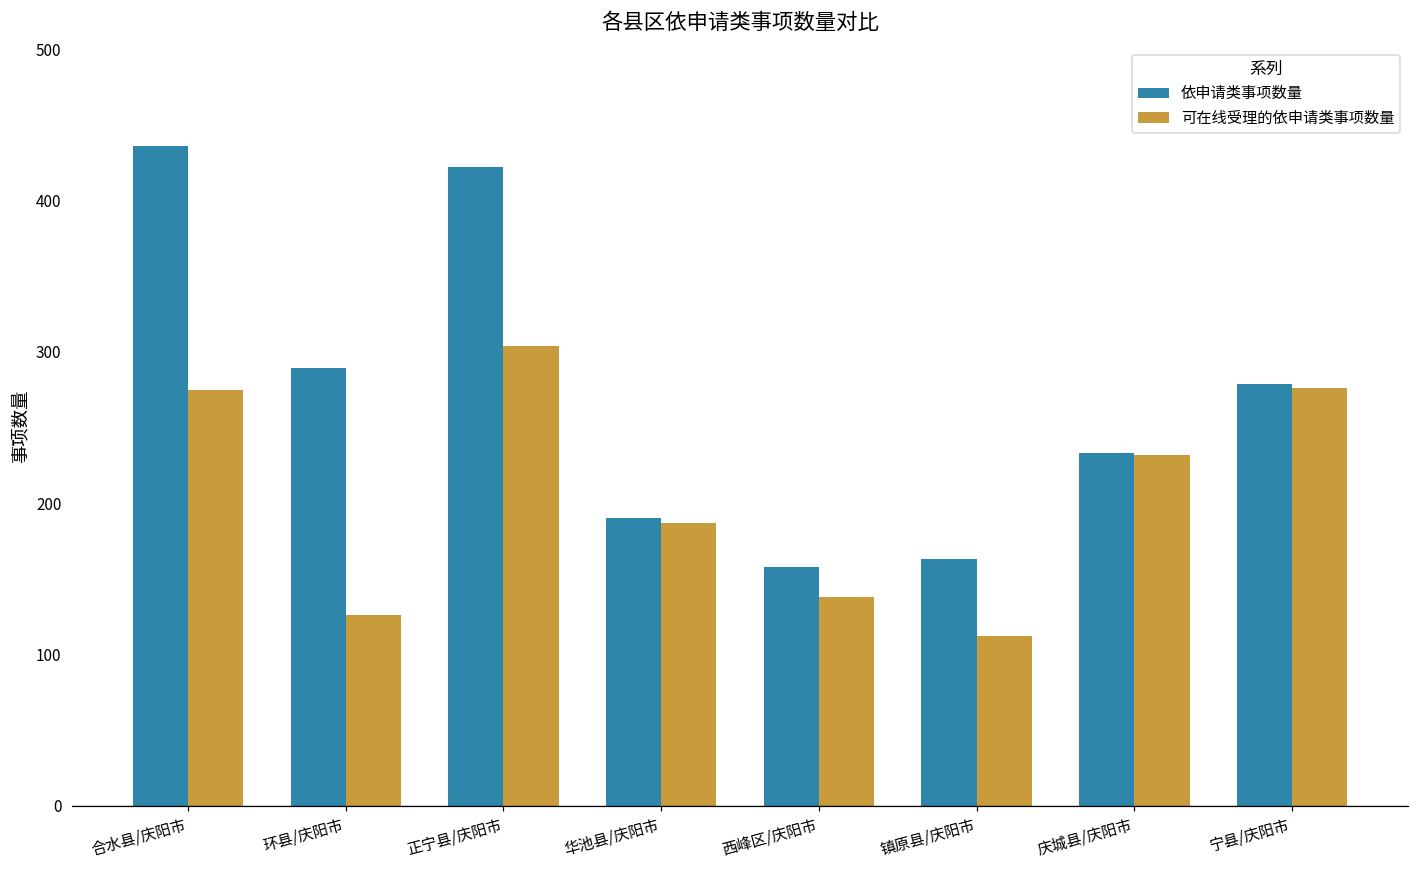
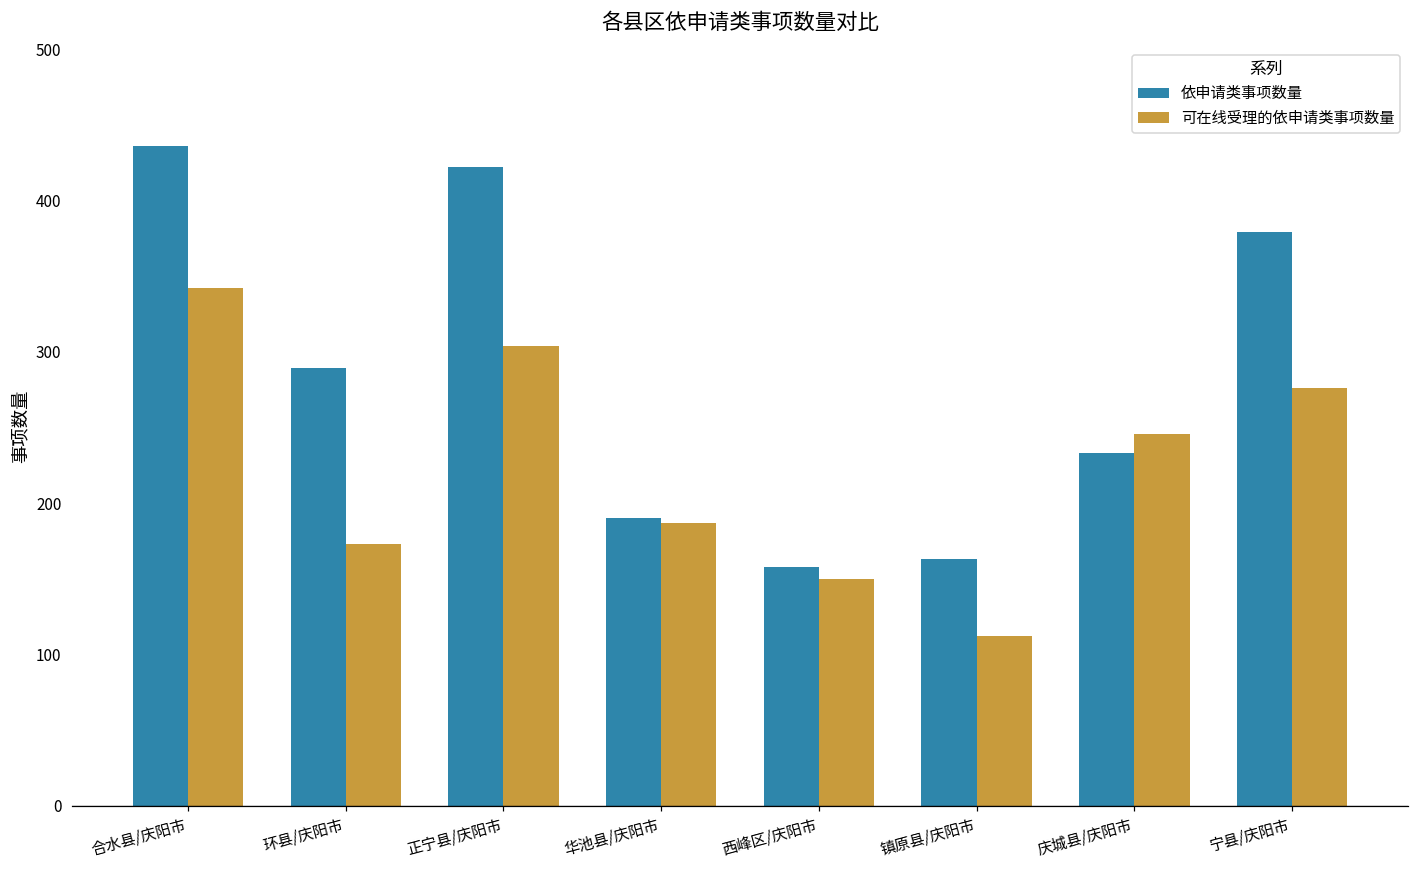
可在线受理的依申请类事项数量, 合水县/庆阳市: 275 -> 342
可在线受理的依申请类事项数量, 环县/庆阳市: 126 -> 173
可在线受理的依申请类事项数量, 西峰区/庆阳市: 138 -> 150
可在线受理的依申请类事项数量, 庆城县/庆阳市: 232 -> 246
依申请类事项数量, 宁县/庆阳市: 279 -> 379
